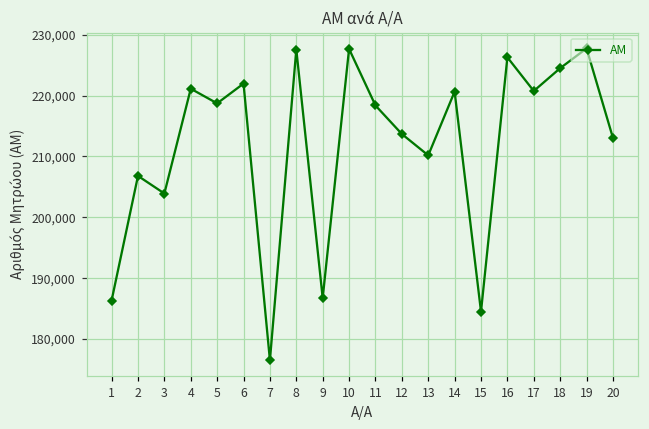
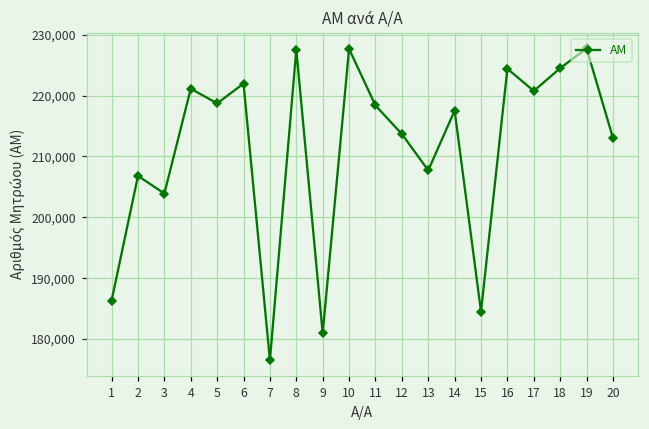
9: 187,000 -> 181,000
13: 210,000 -> 208,000
14: 221,000 -> 218,000
16: 226,000 -> 224,000
